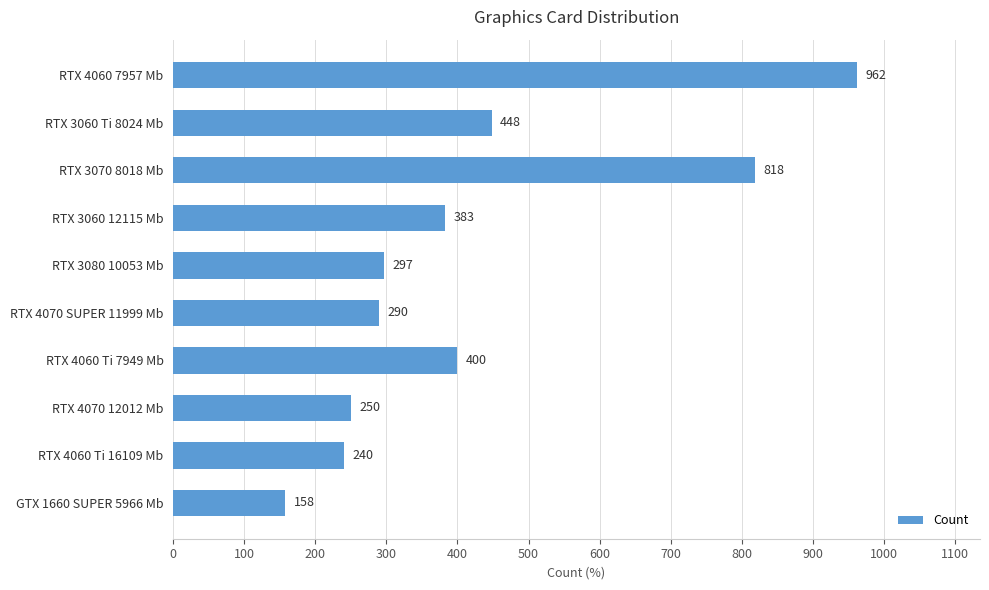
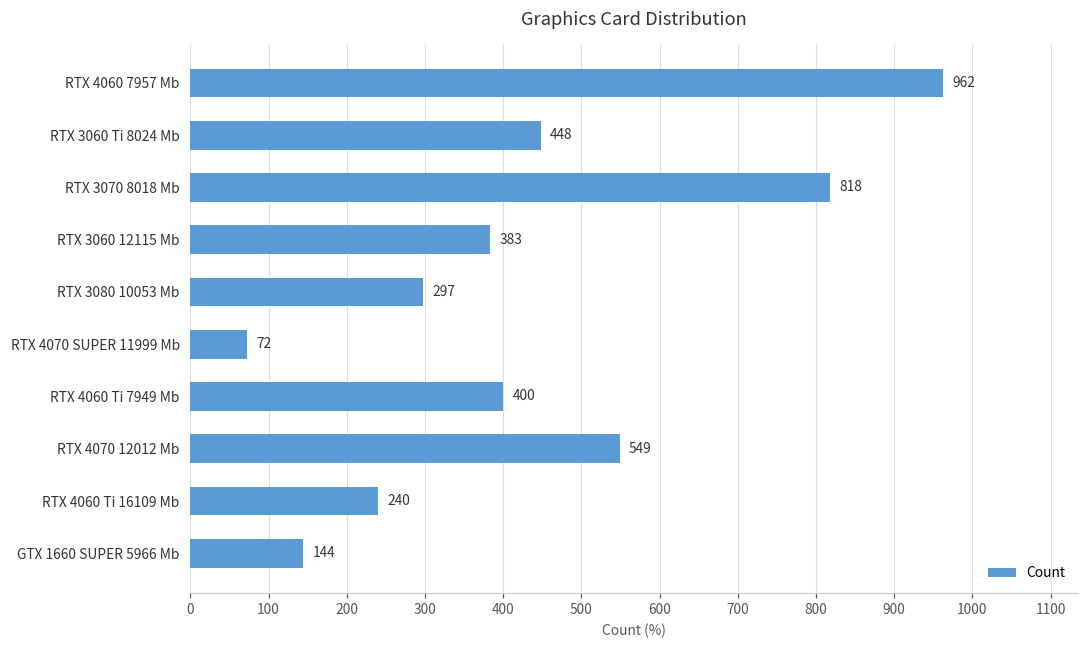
RTX 4070 SUPER 11999 Mb: 290 -> 72
RTX 4070 12012 Mb: 250 -> 549
GTX 1660 SUPER 5966 Mb: 158 -> 144
